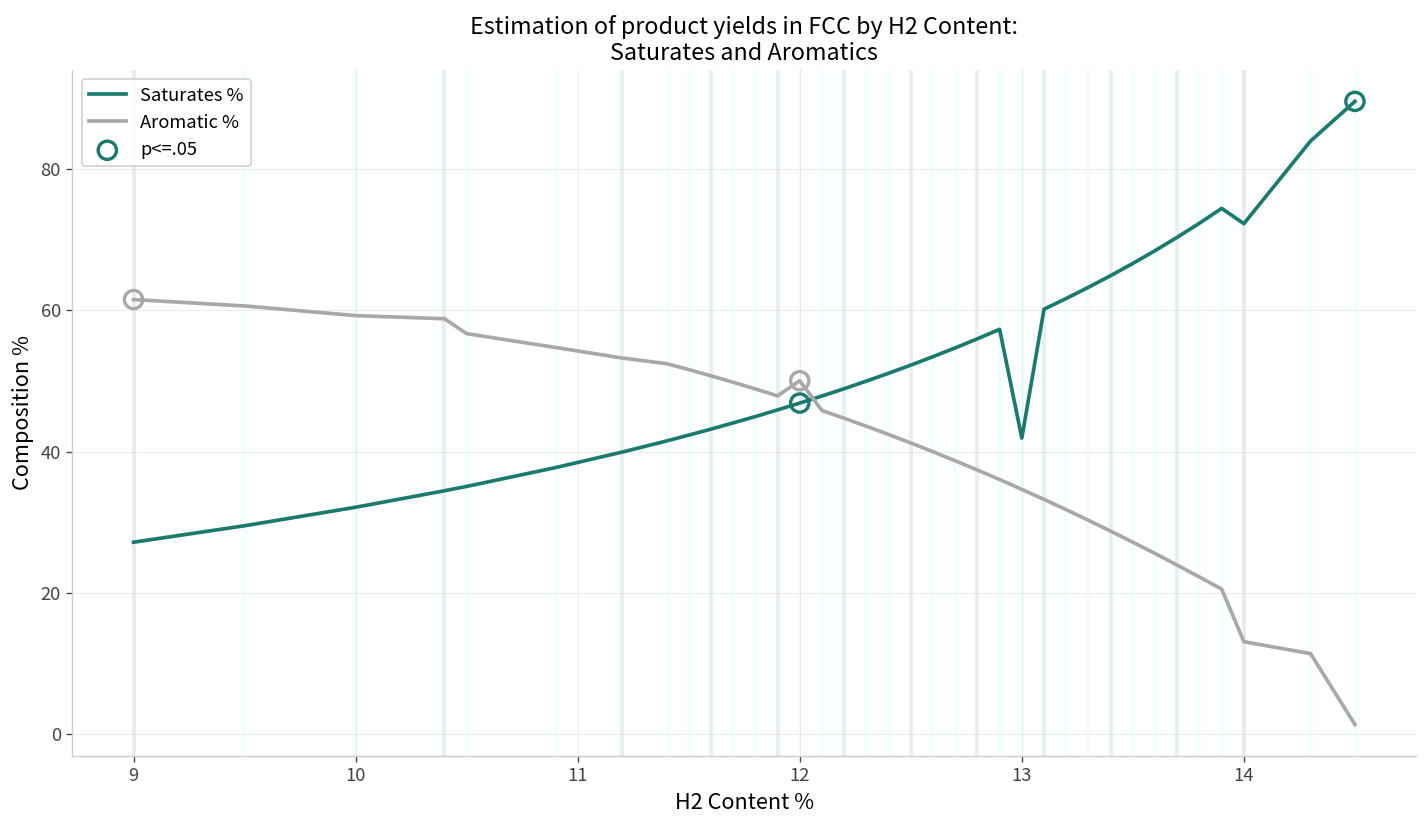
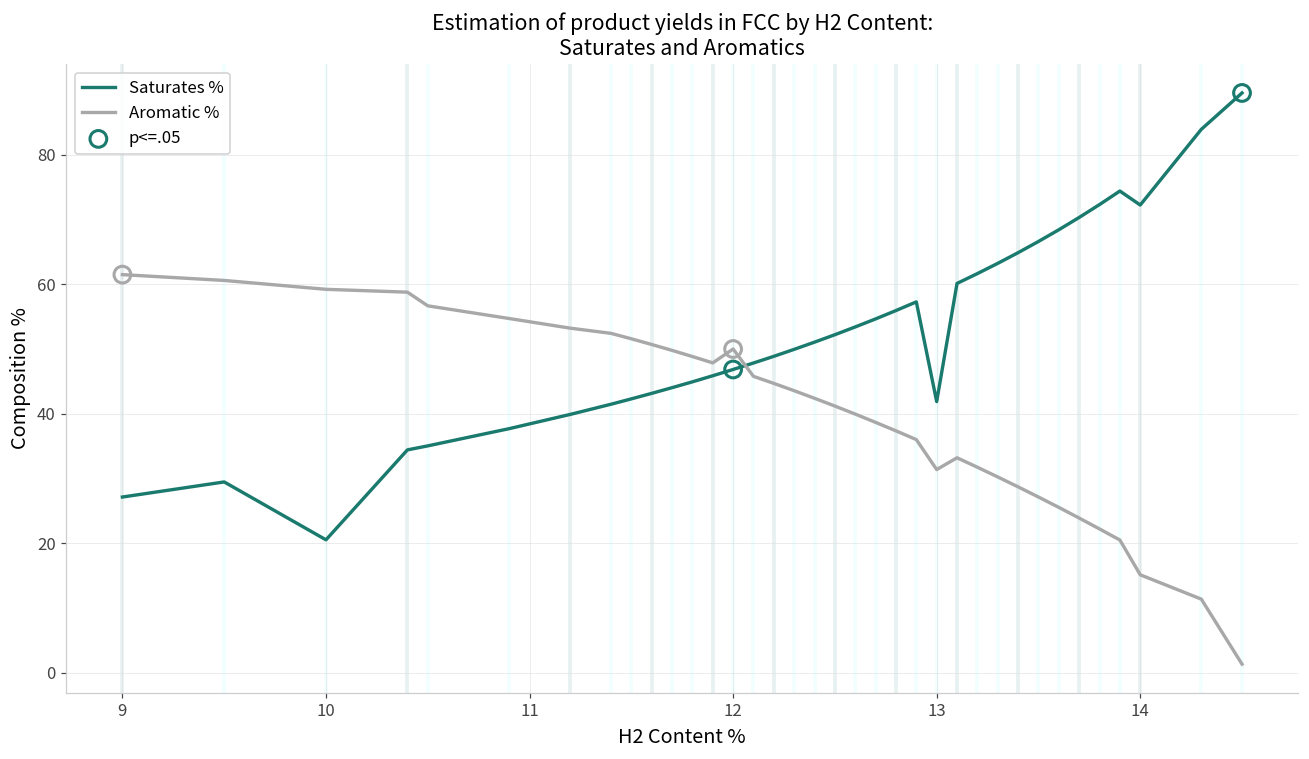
Saturates %, 10: 32 -> 21
Aromatic %, 13: 35 -> 31
Aromatic %, 14: 13 -> 15
